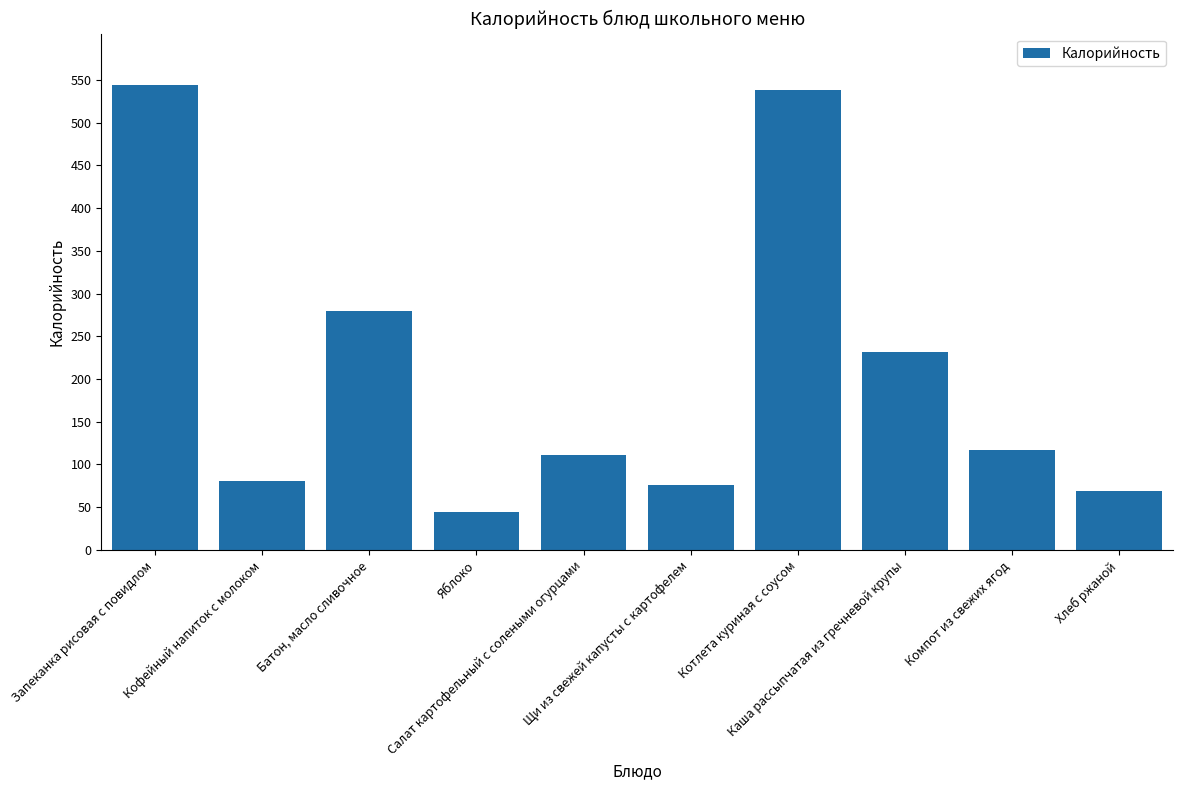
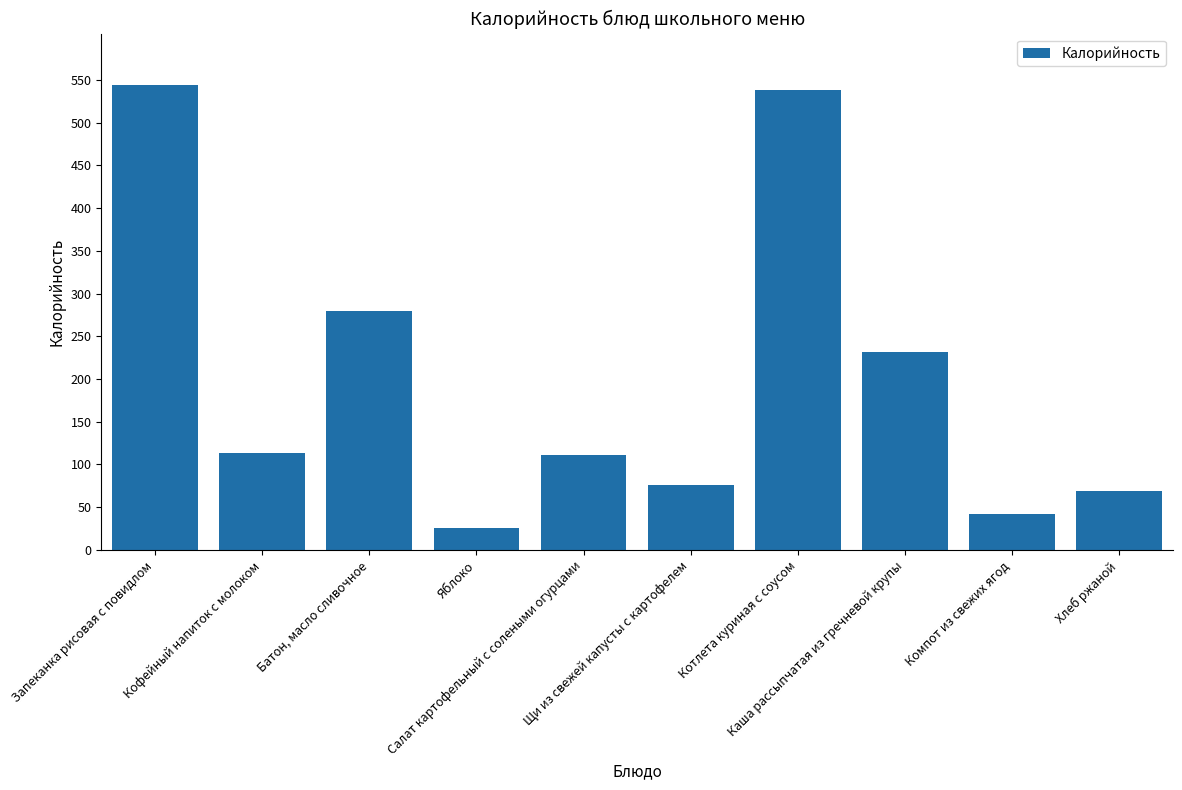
Кофейный напиток с молоком: 80 -> 110
Яблоко: 40 -> 30
Компот из свежих ягод: 120 -> 40
